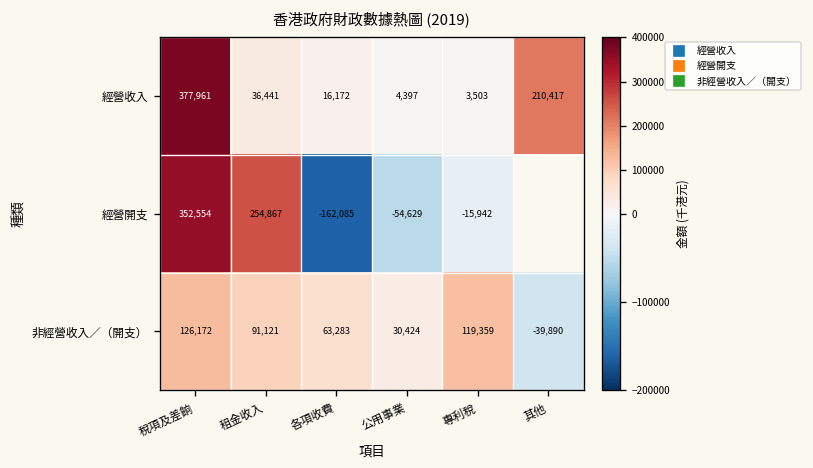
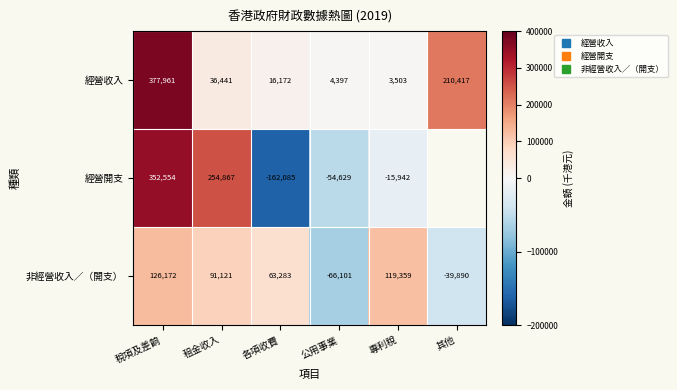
非經營收入∕（開支）, 公用事業: 30,424 -> -66,101
